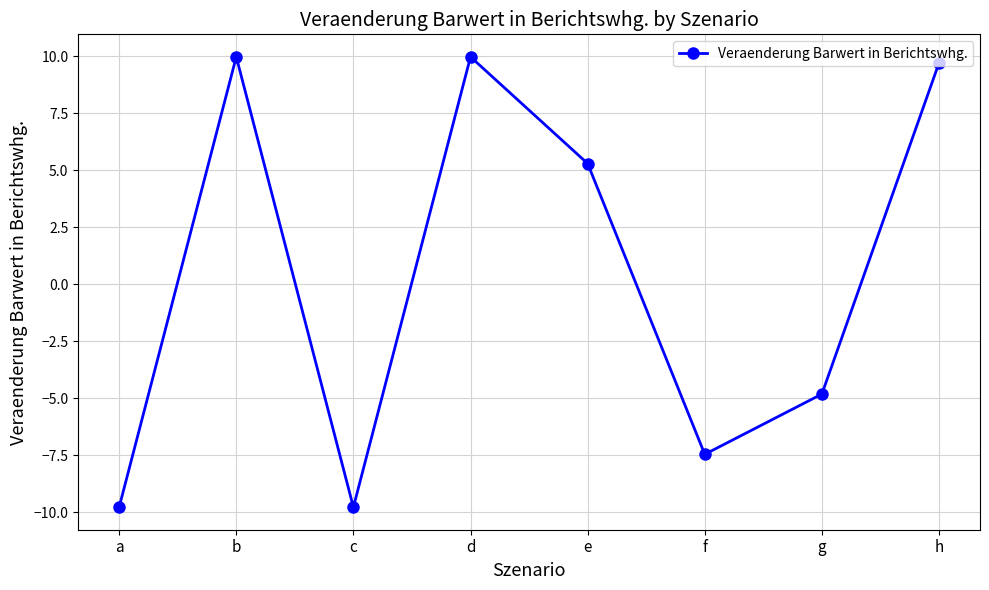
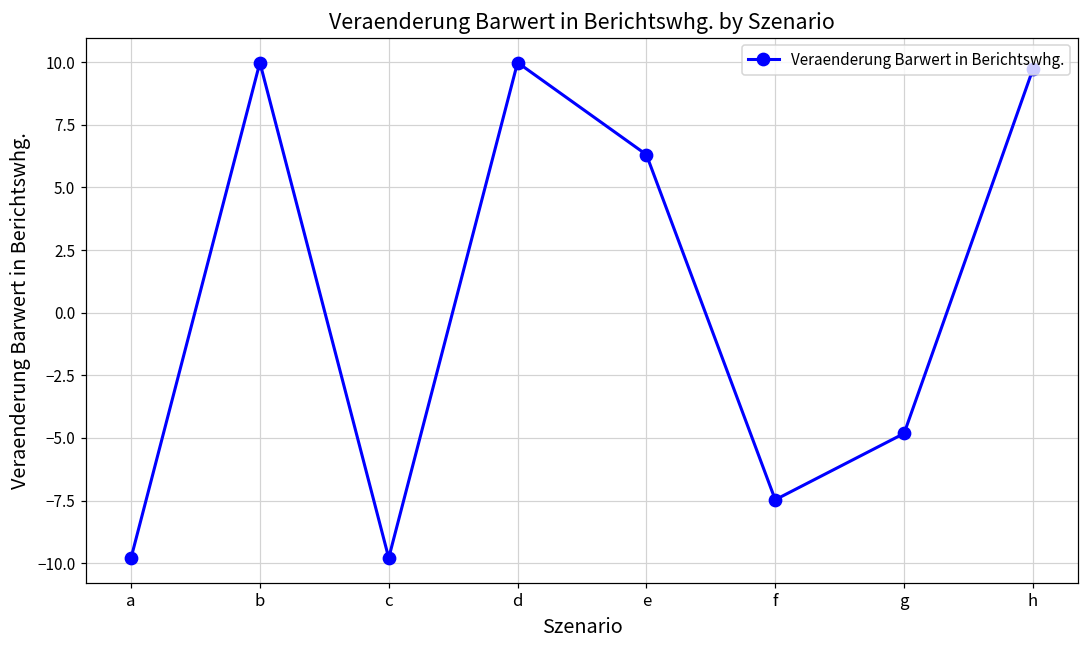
e: 5.3 -> 6.3
